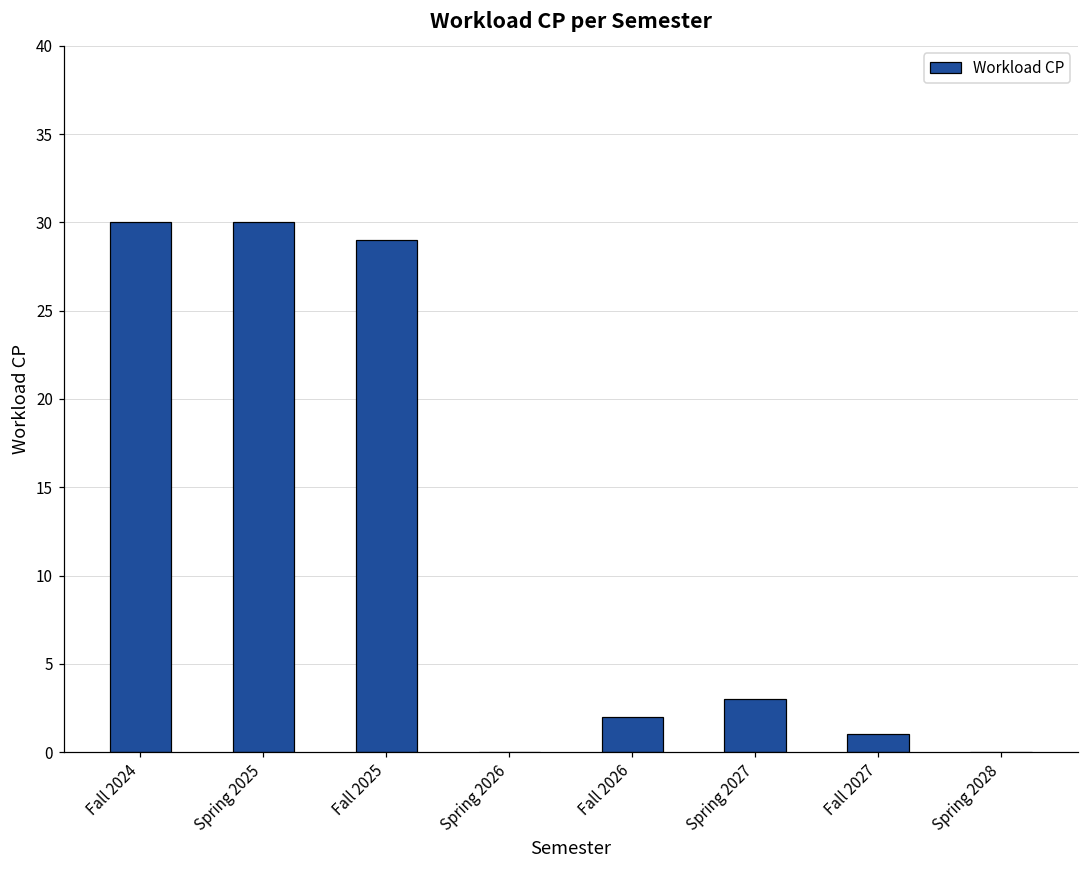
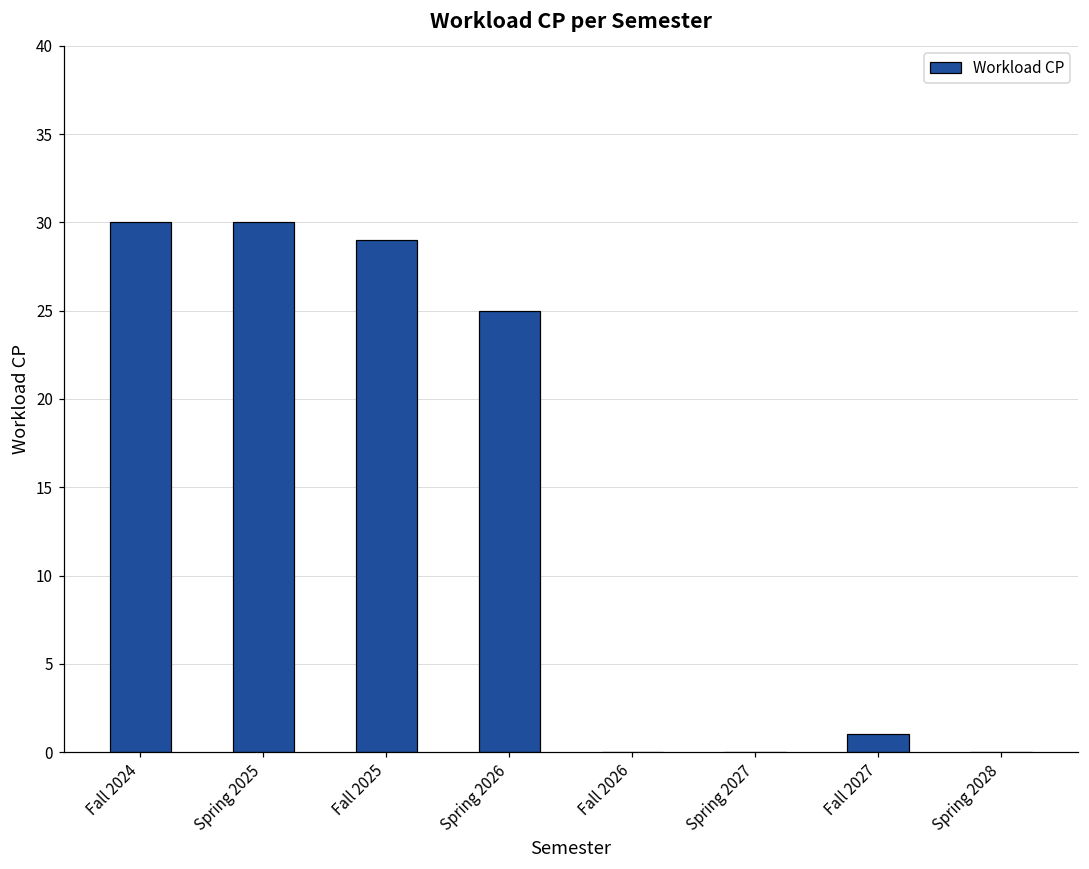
Spring 2026: 0 -> 25
Fall 2026: 2 -> 0
Spring 2027: 3 -> 0
